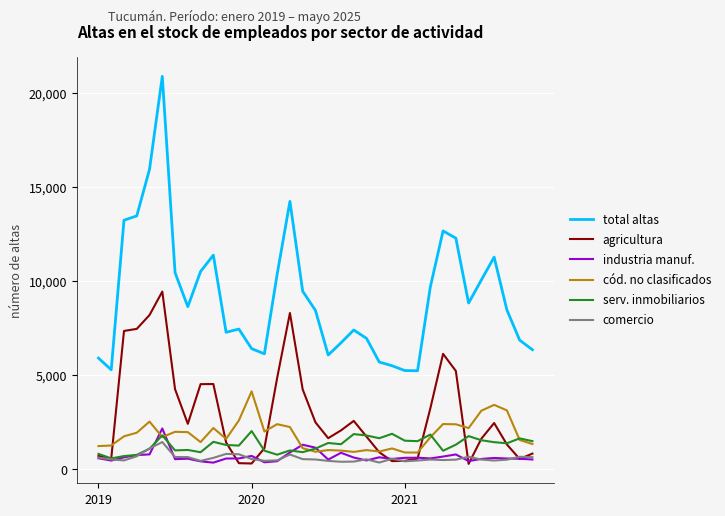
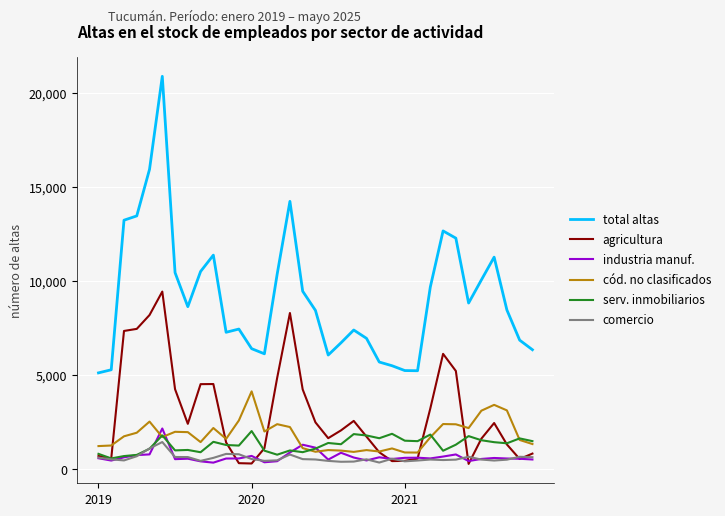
total altas, 2019: 5,900 -> 5,100
